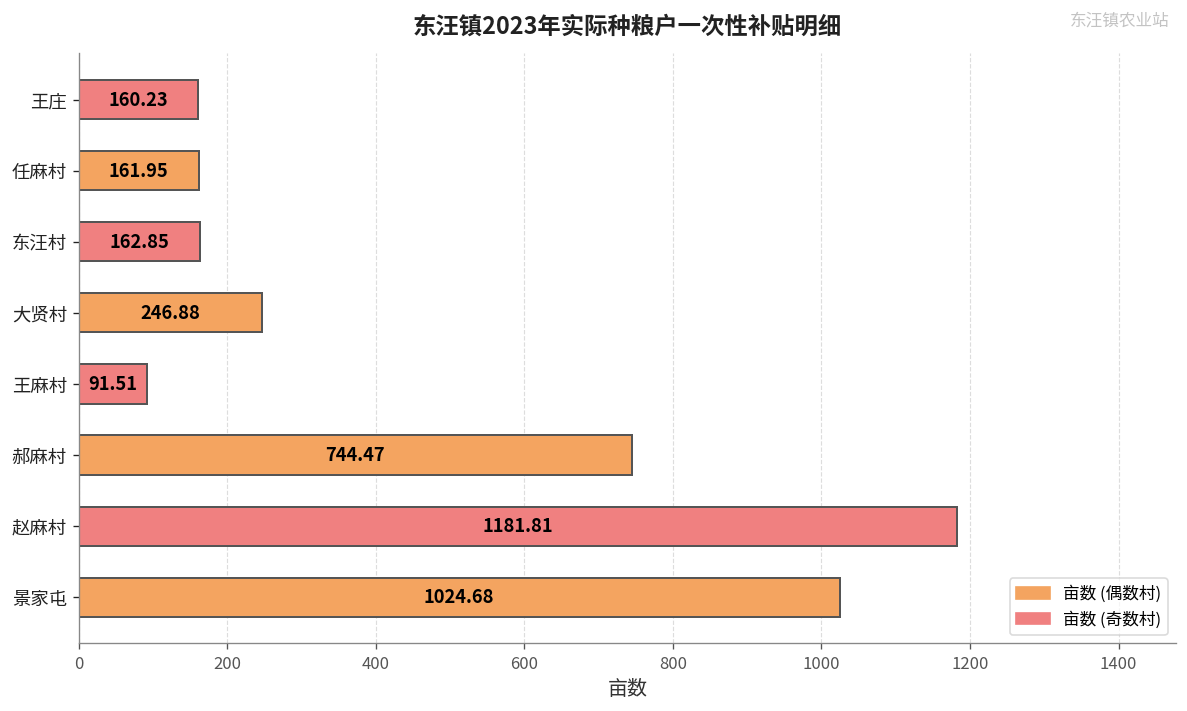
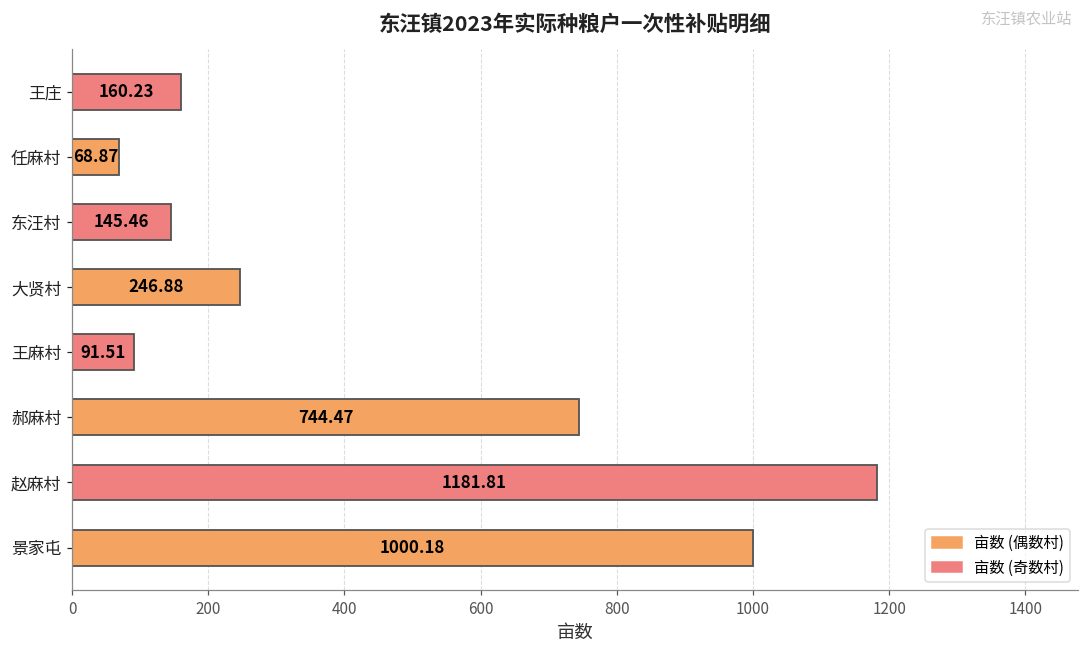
任麻村: 161.95 -> 68.87
东汪村: 162.85 -> 145.46
景家屯: 1024.68 -> 1000.18
